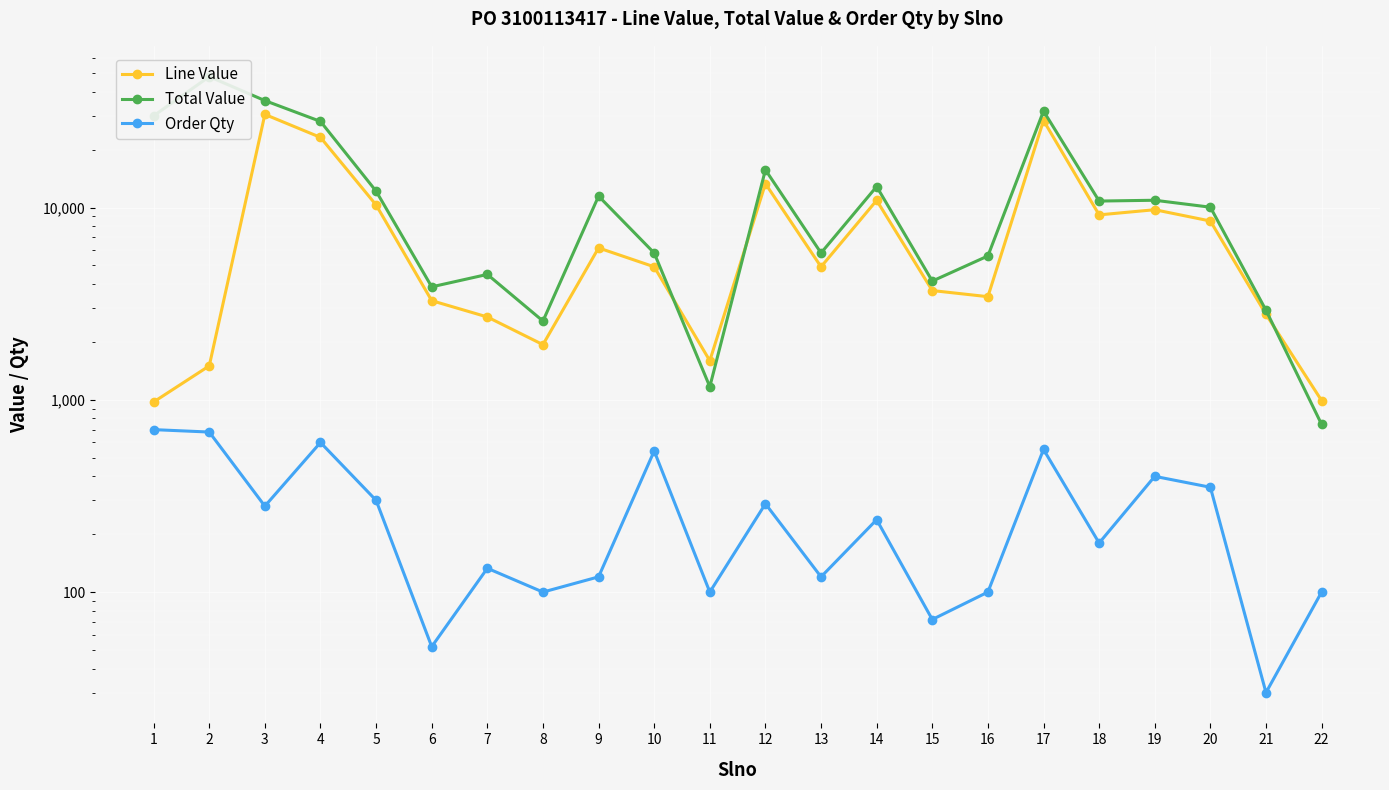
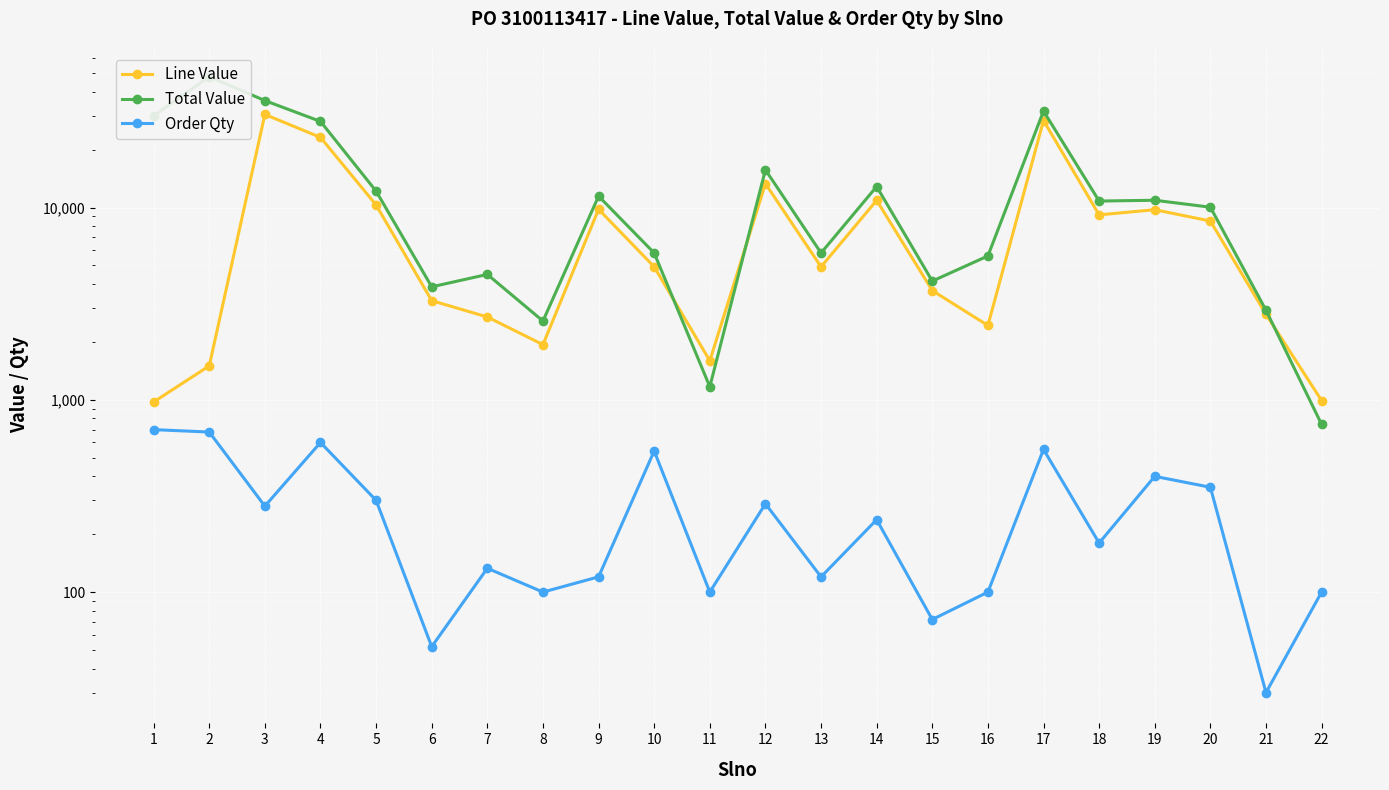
Line Value, 9: 6,200 -> 10,000
Line Value, 16: 3,400 -> 2,400
